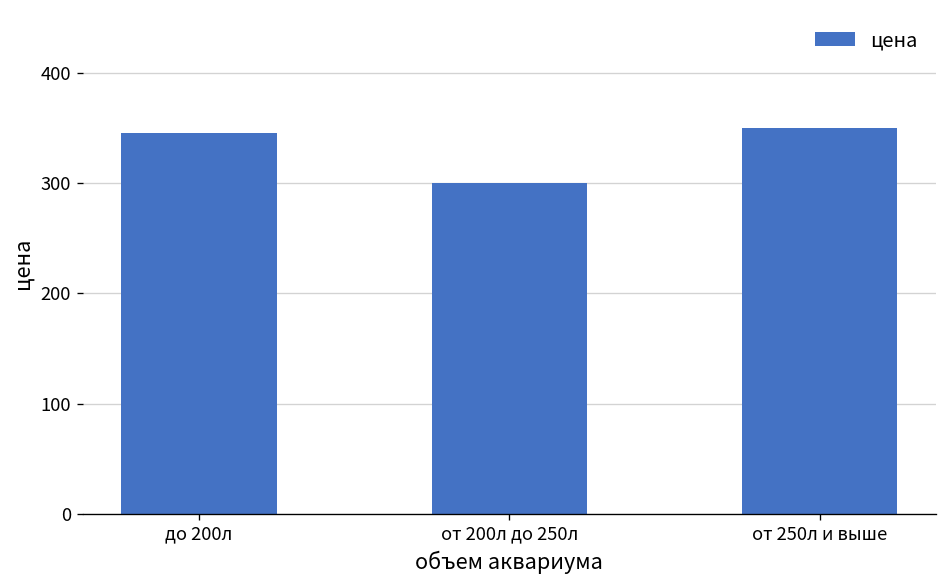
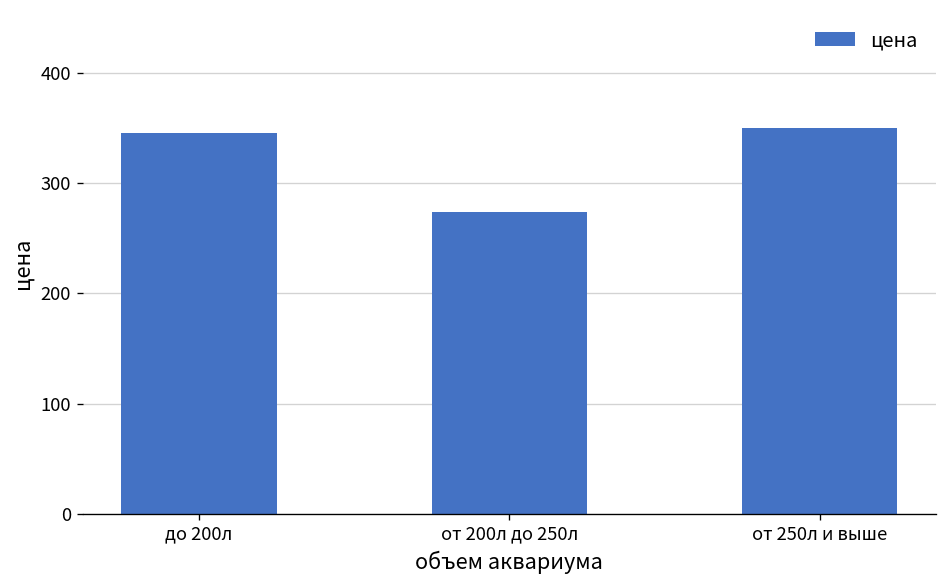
от 200л до 250л: 300 -> 270
